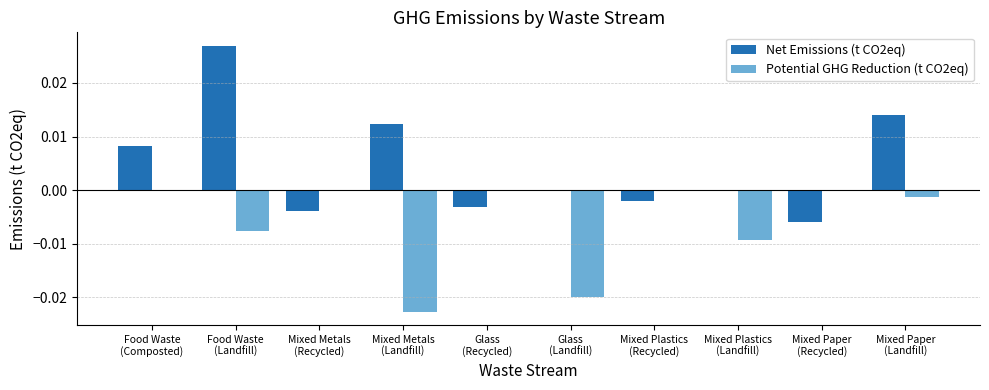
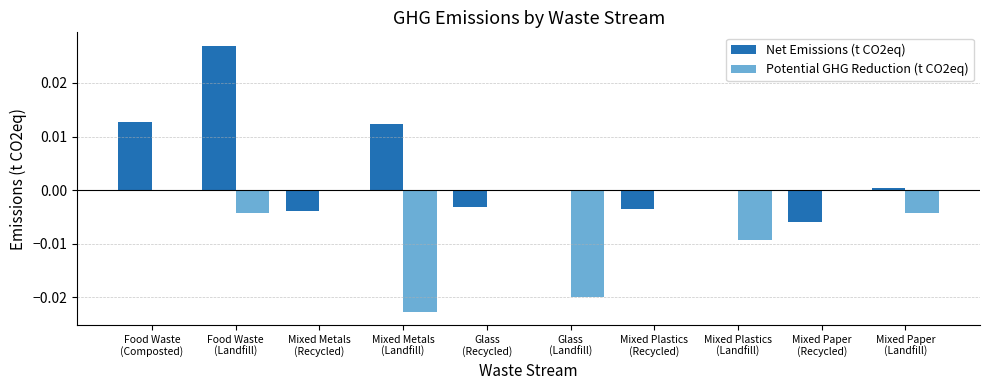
Net Emissions (t CO2eq), Food Waste (Composted): 0.008 -> 0.013
Potential GHG Reduction (t CO2eq), Food Waste (Landfill): -0.008 -> -0.004
Net Emissions (t CO2eq), Mixed Plastics (Recycled): -0.002 -> -0.004
Net Emissions (t CO2eq), Mixed Paper (Landfill): 0.014 -> 0.000
Potential GHG Reduction (t CO2eq), Mixed Paper (Landfill): -0.001 -> -0.004
